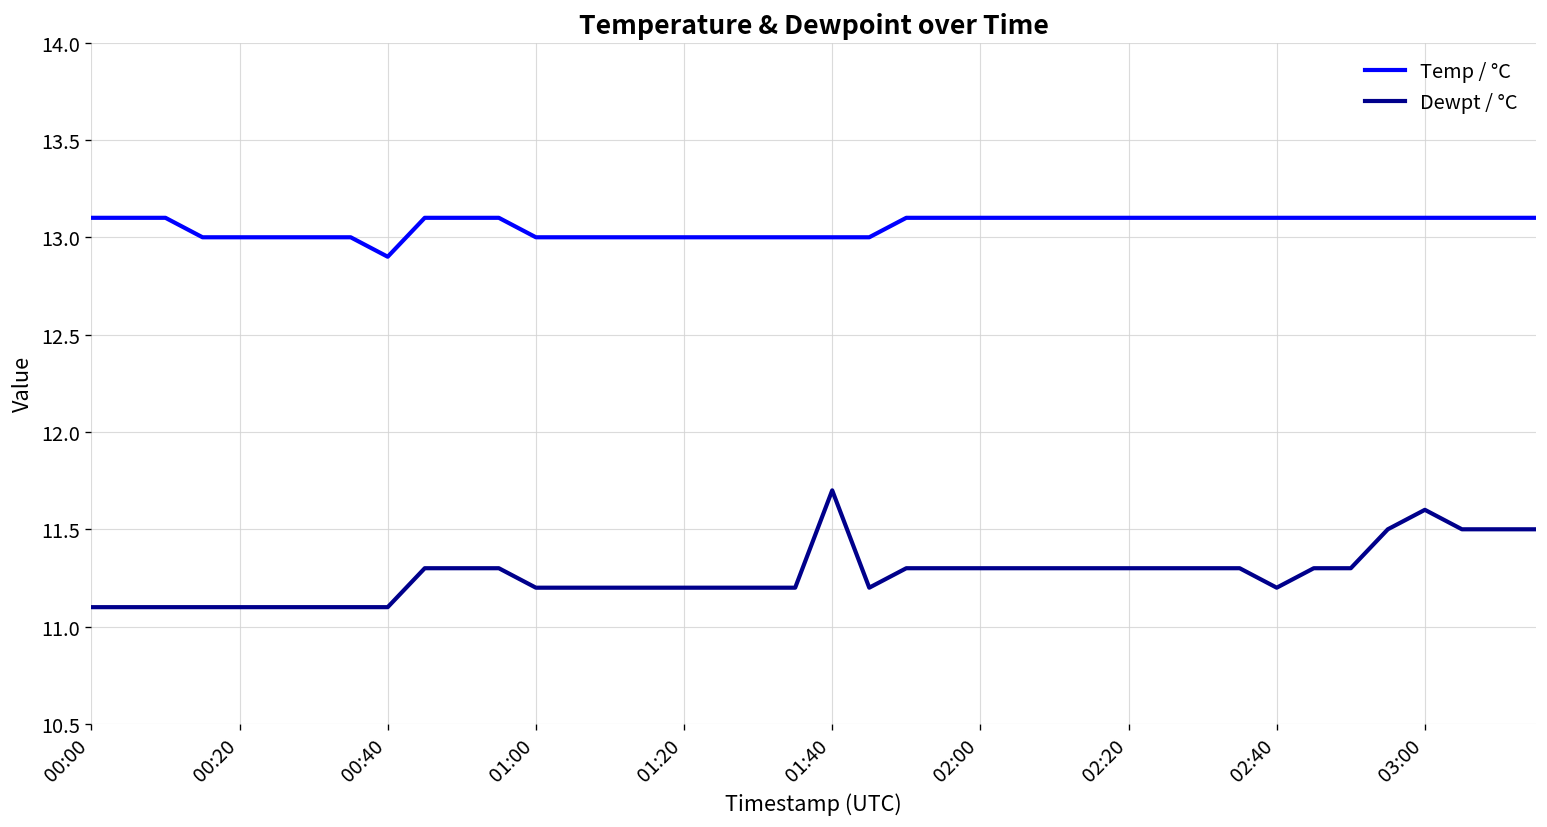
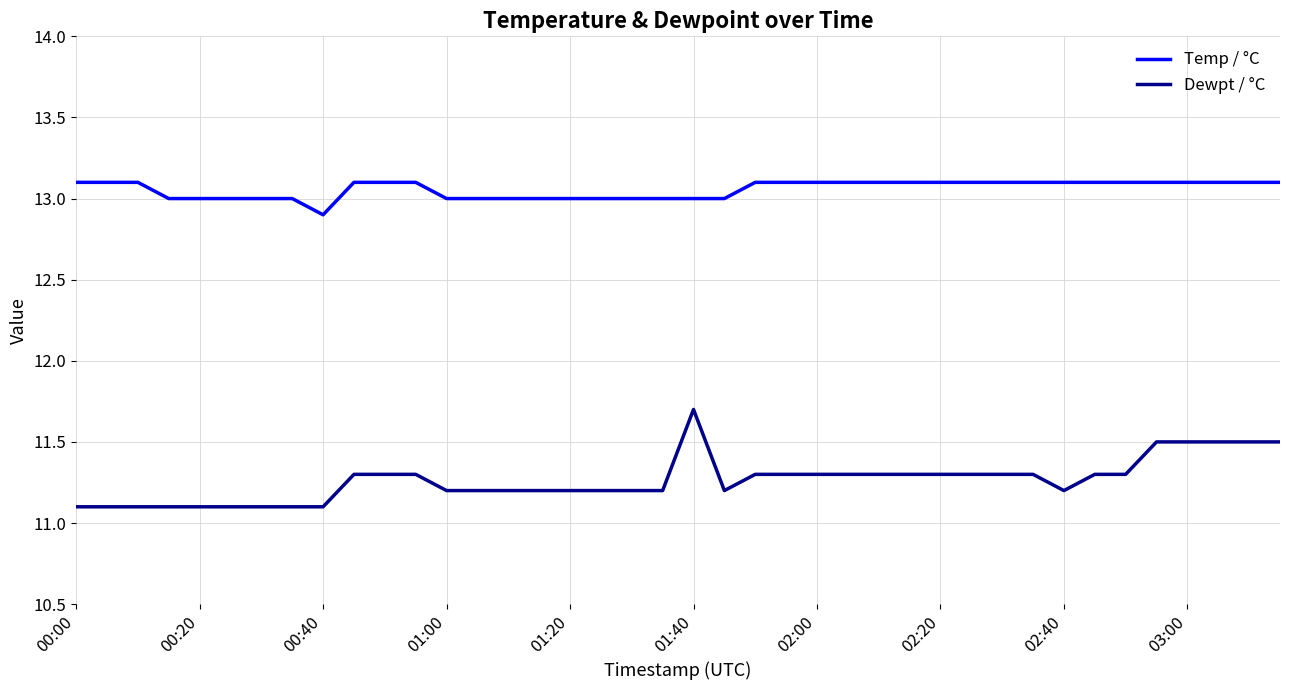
Dewpt / °C, 03:00: 11.6 -> 11.5
